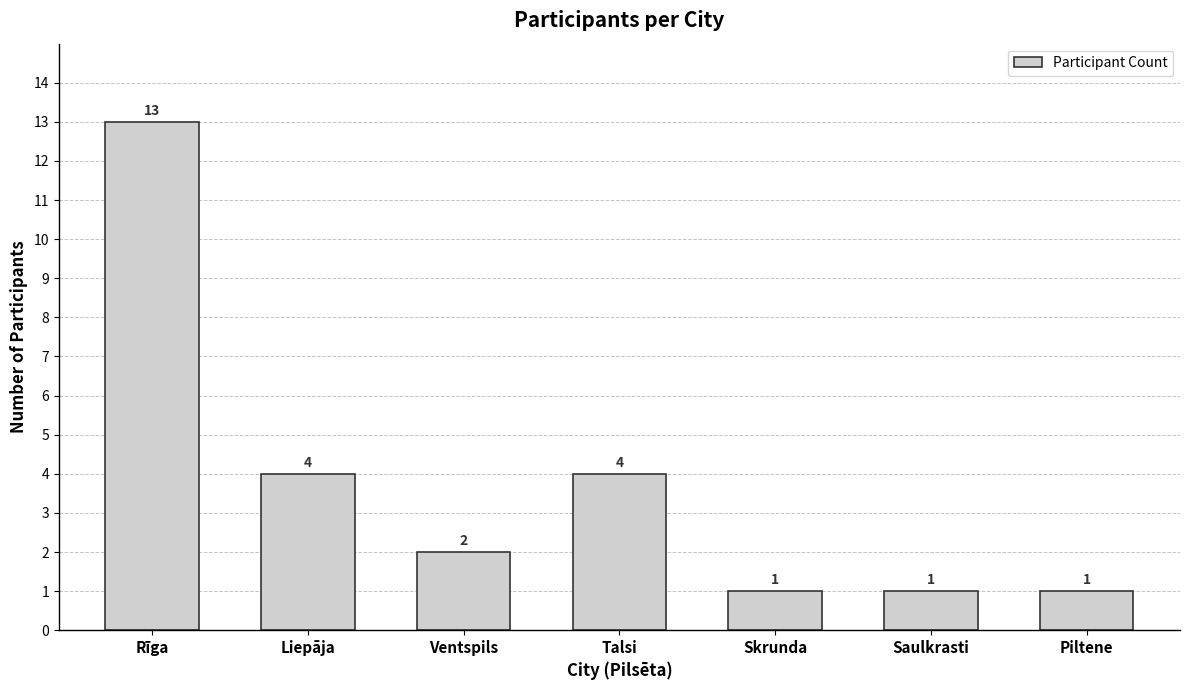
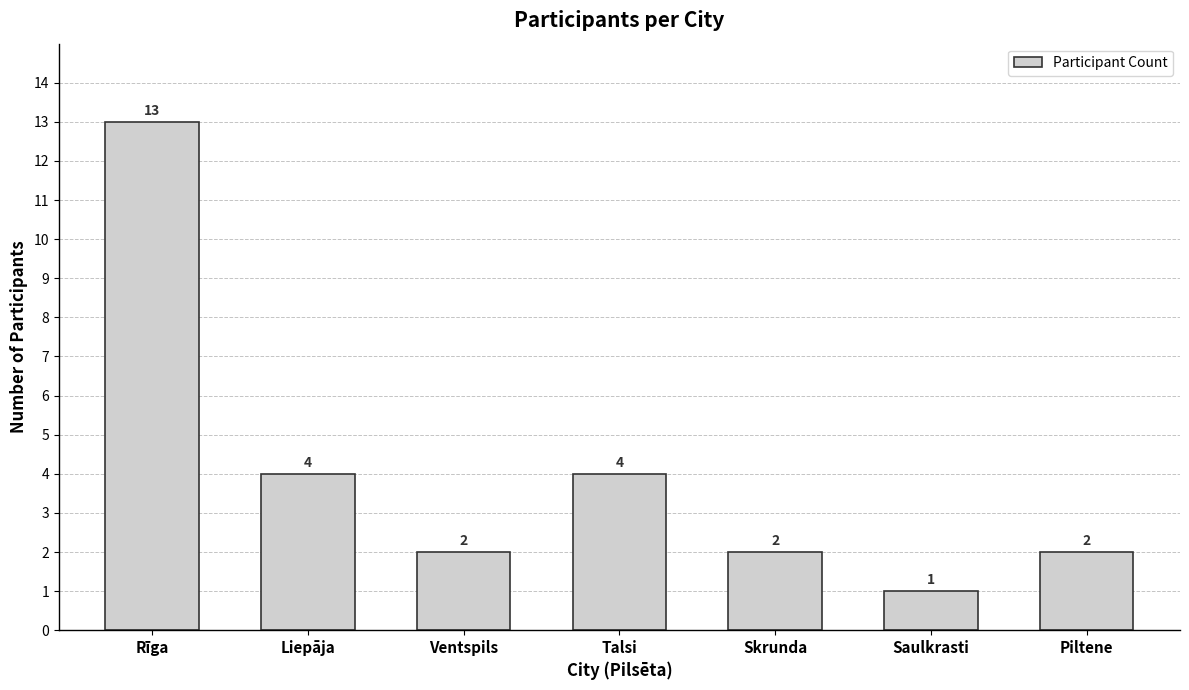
Skrunda: 1 -> 2
Piltene: 1 -> 2
